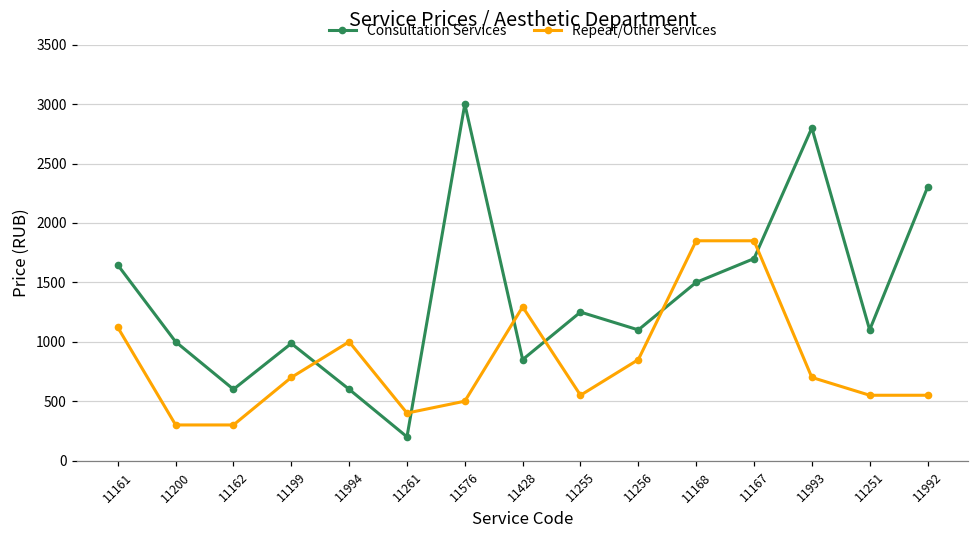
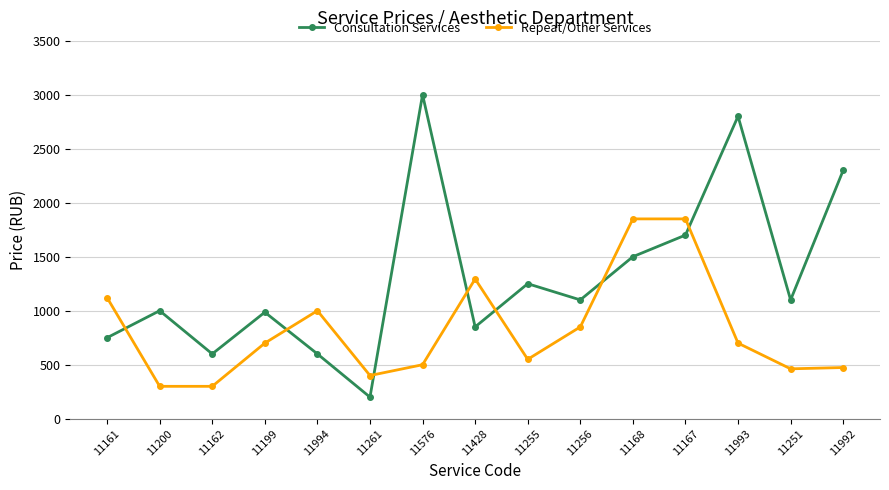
Consultation Services, 11161: 1650 -> 750
Repeat/Other Services, 11251: 550 -> 460
Repeat/Other Services, 11992: 550 -> 470
